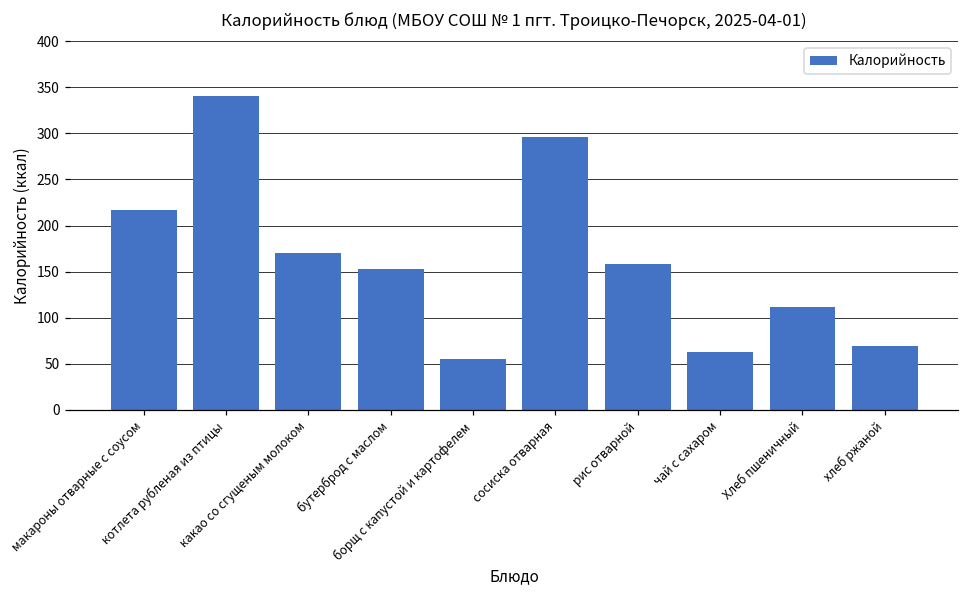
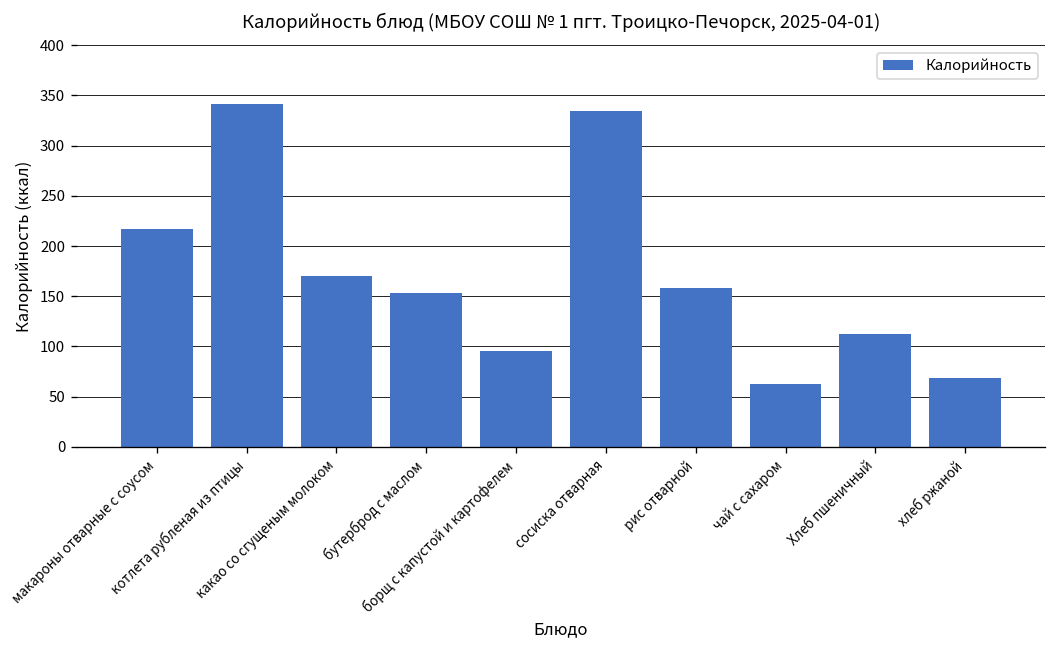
борщ с капустой и картофелем: 60 -> 100
сосиска отварная: 300 -> 330
